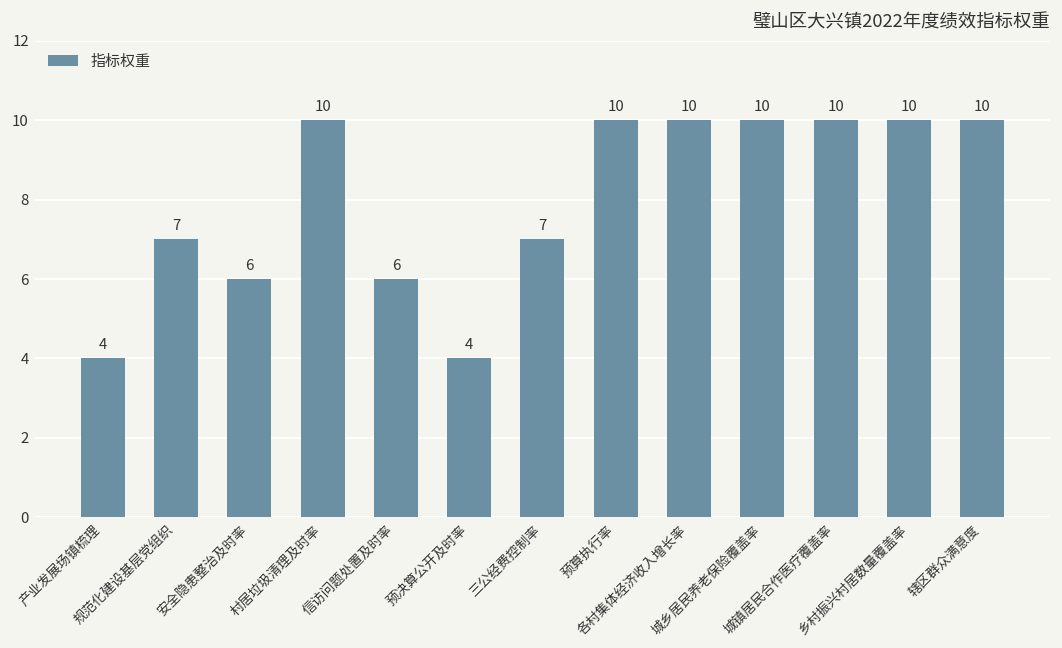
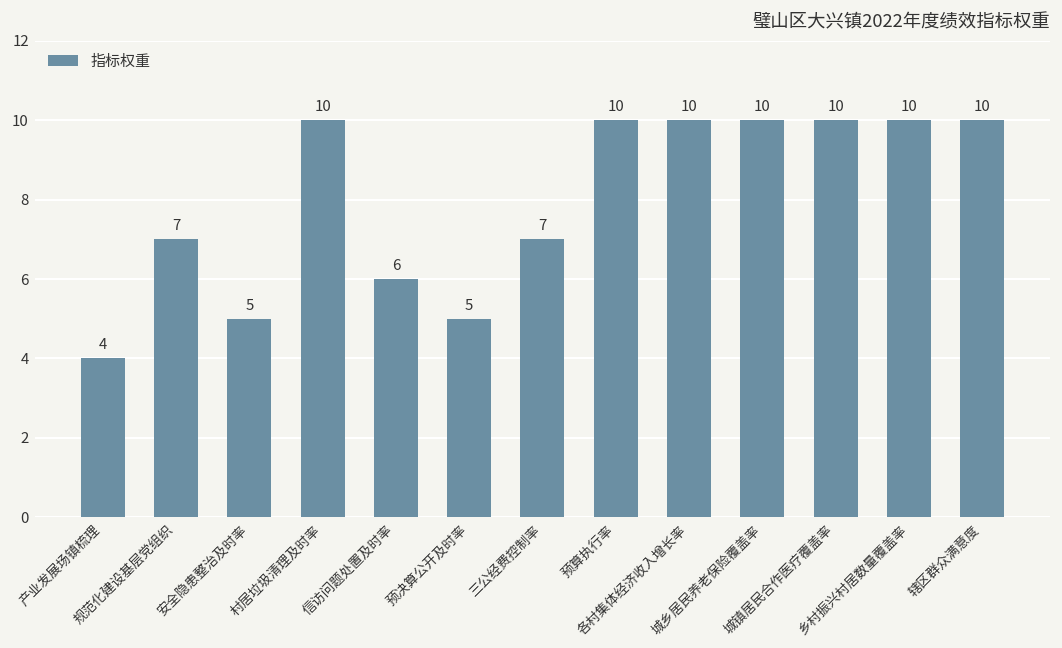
安全隐患整治及时率: 6 -> 5
预决算公开及时率: 4 -> 5
